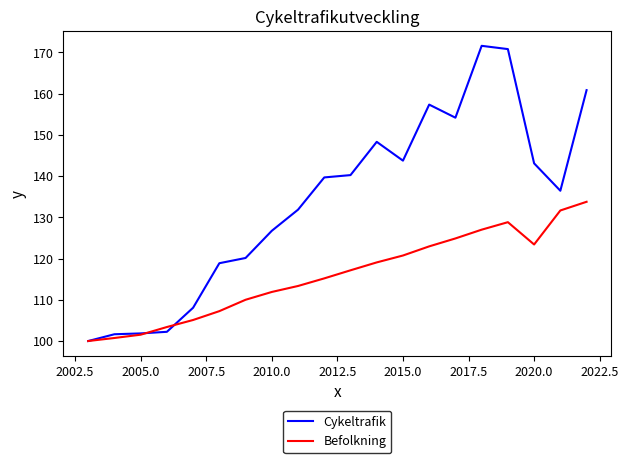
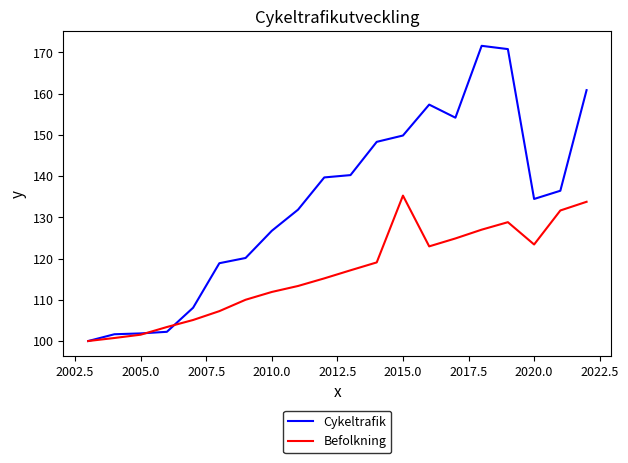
Cykeltrafik, 2015.0: 144 -> 150
Befolkning, 2015.0: 121 -> 135
Cykeltrafik, 2020.0: 143 -> 134
